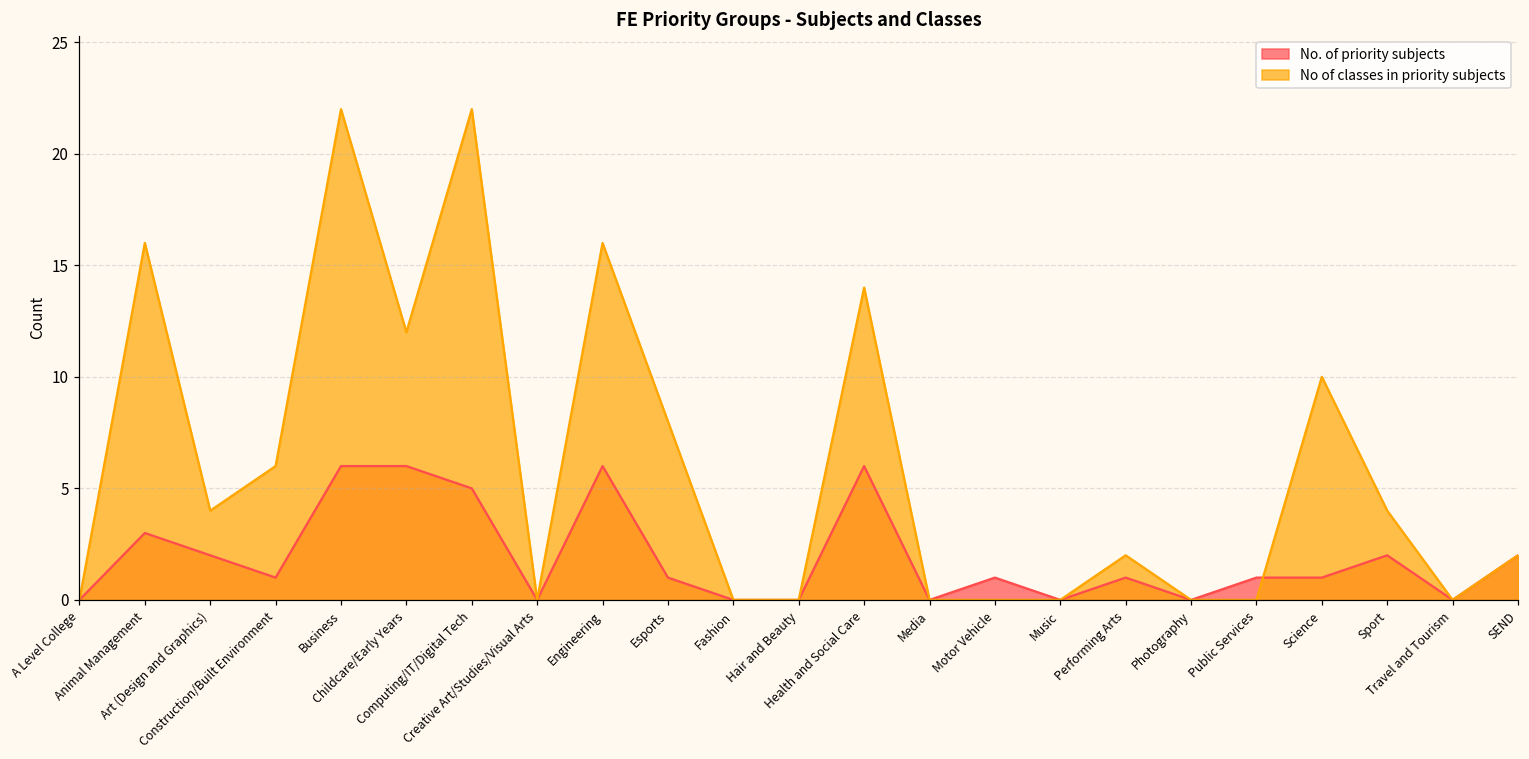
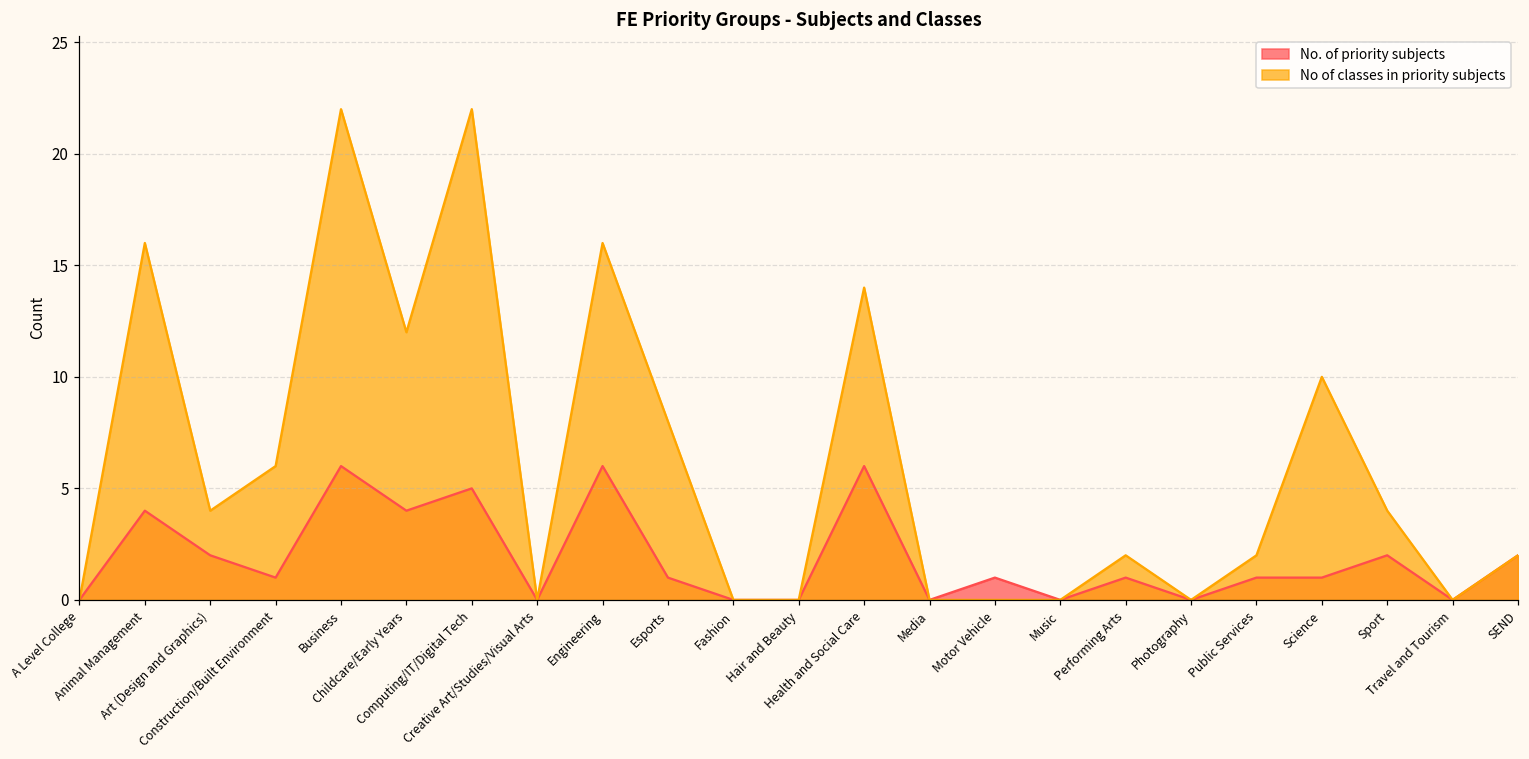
No. of priority subjects, Animal Management: 3 -> 4
No. of priority subjects, Childcare/Early Years: 6 -> 4
No of classes in priority subjects, Public Services: 0 -> 2
